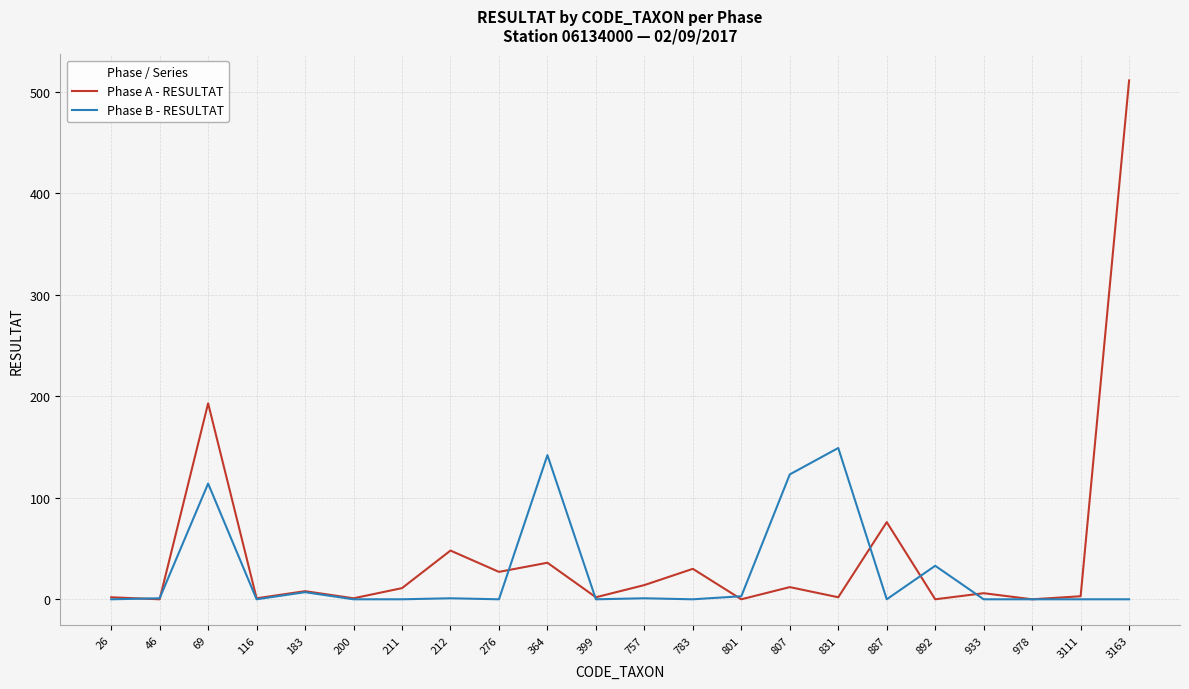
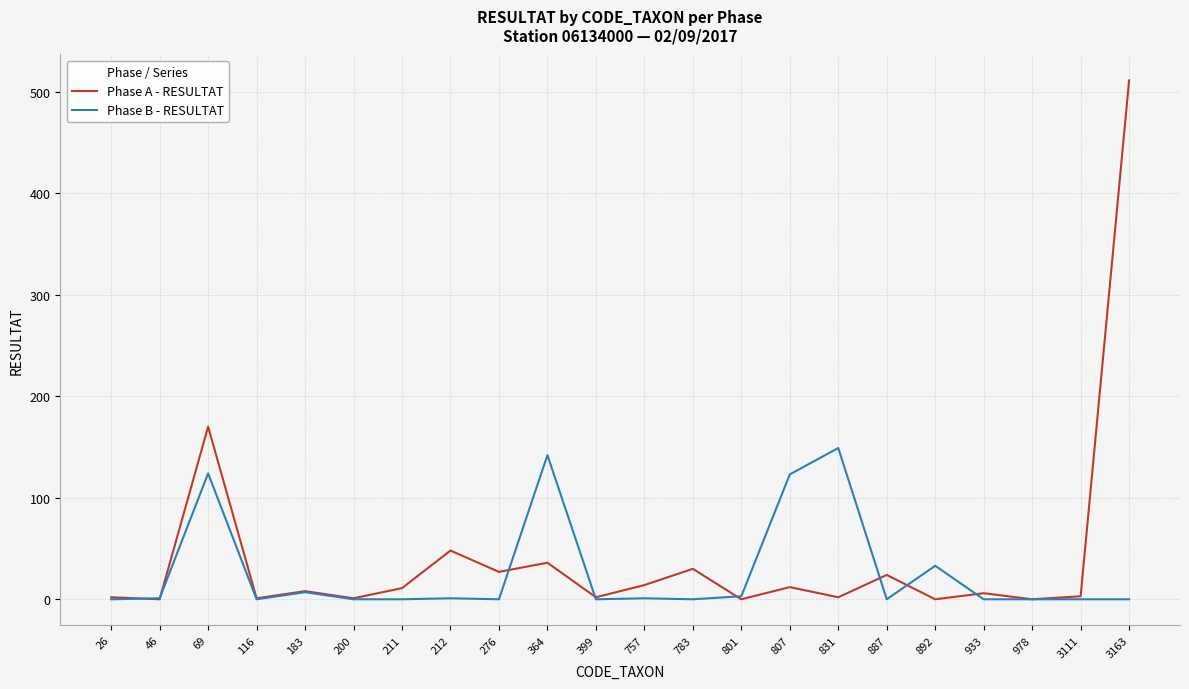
Phase A - RESULTAT, 69: 193 -> 170
Phase B - RESULTAT, 69: 114 -> 124
Phase A - RESULTAT, 887: 76 -> 24
